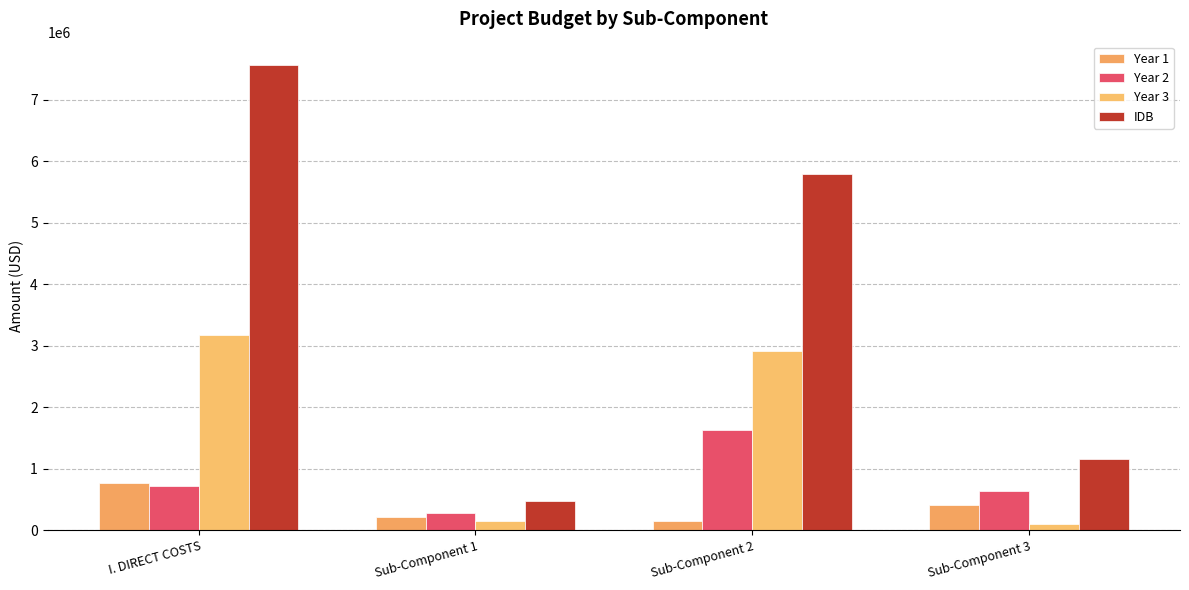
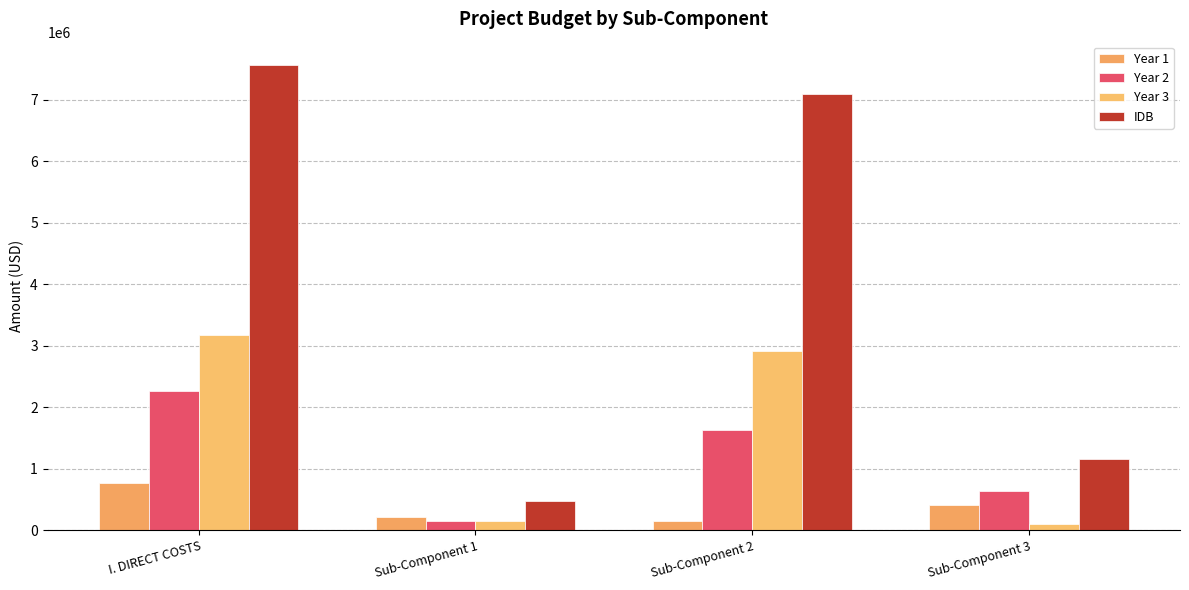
Year 2, I. DIRECT COSTS: 700000 -> 2300000
Year 2, Sub-Component 1: 300000 -> 200000
IDB, Sub-Component 2: 5800000 -> 7100000
